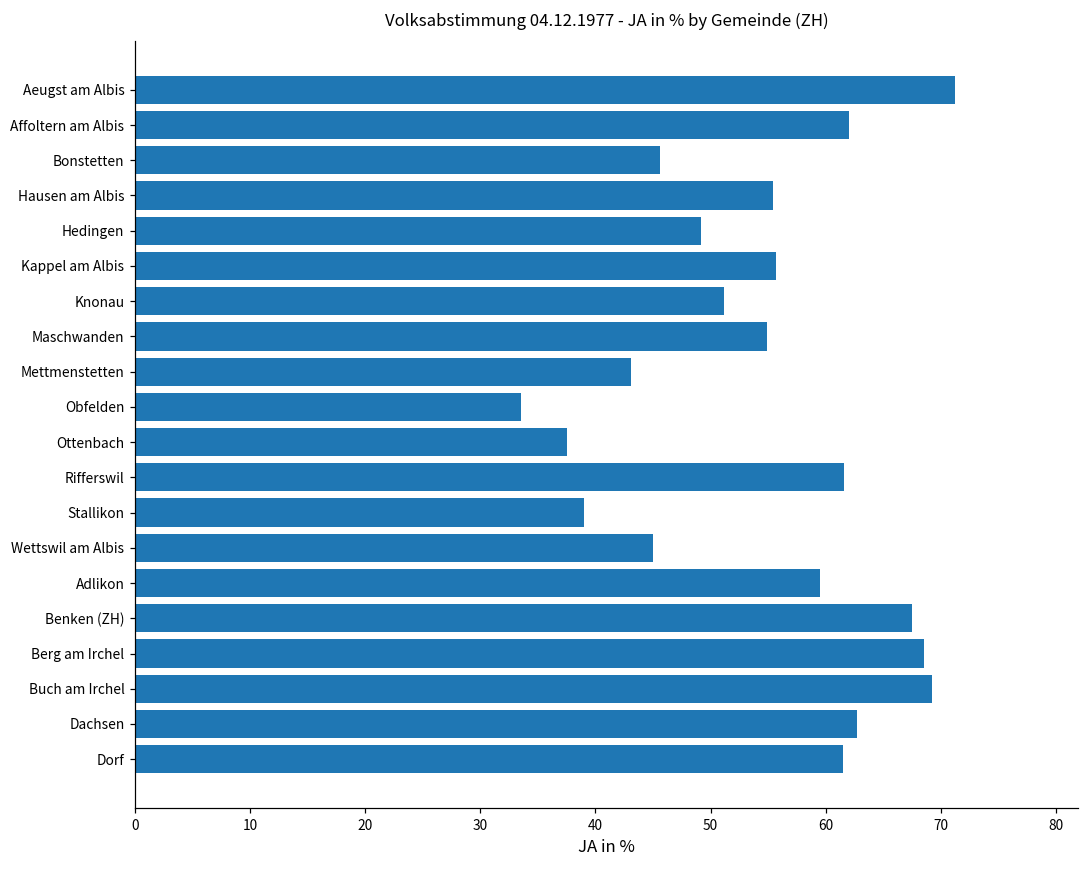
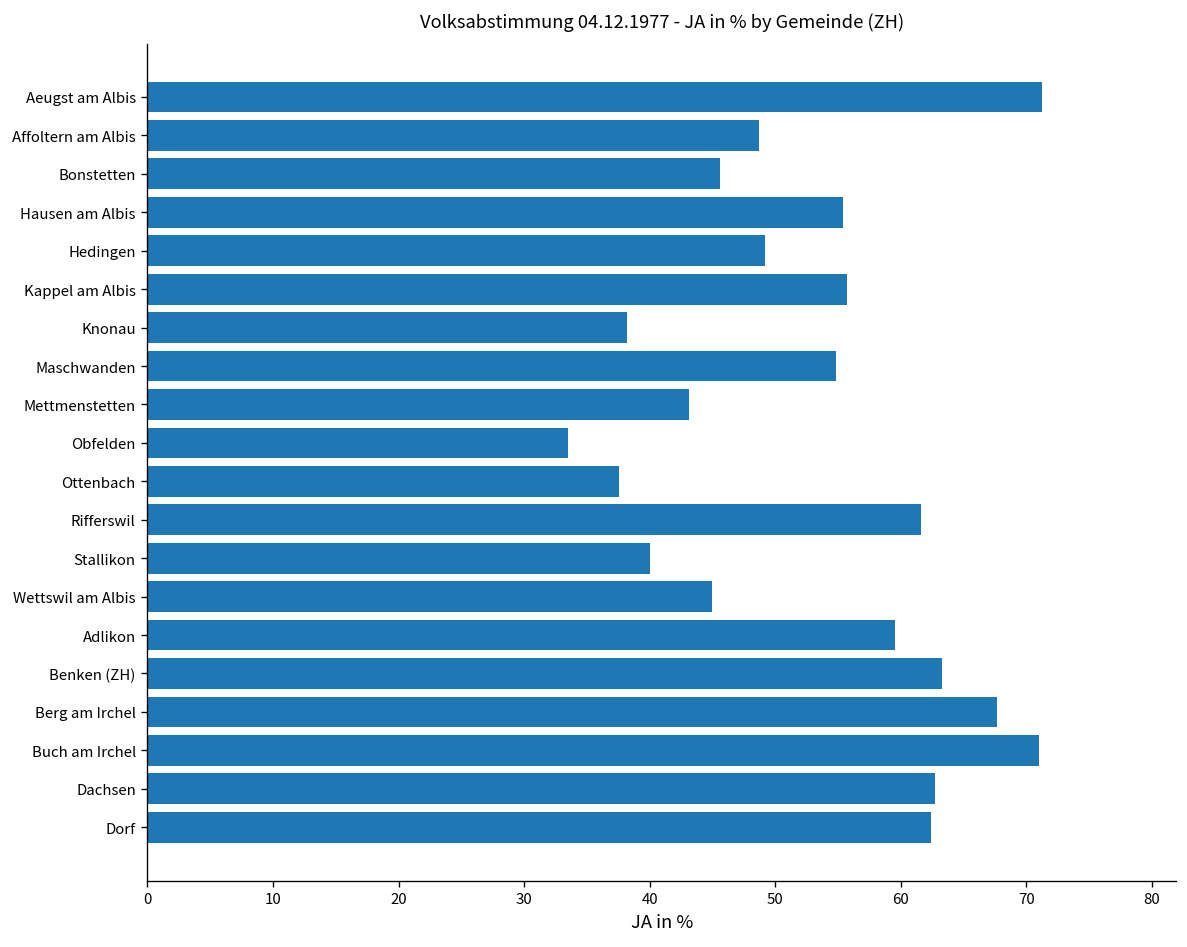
Affoltern am Albis: 62.0 -> 48.7
Knonau: 51.2 -> 38.2
Stallikon: 39.0 -> 40.0
Benken (ZH): 67.5 -> 63.3
Berg am Irchel: 68.5 -> 67.7
Buch am Irchel: 69.3 -> 71.0
Dorf: 61.5 -> 62.4
